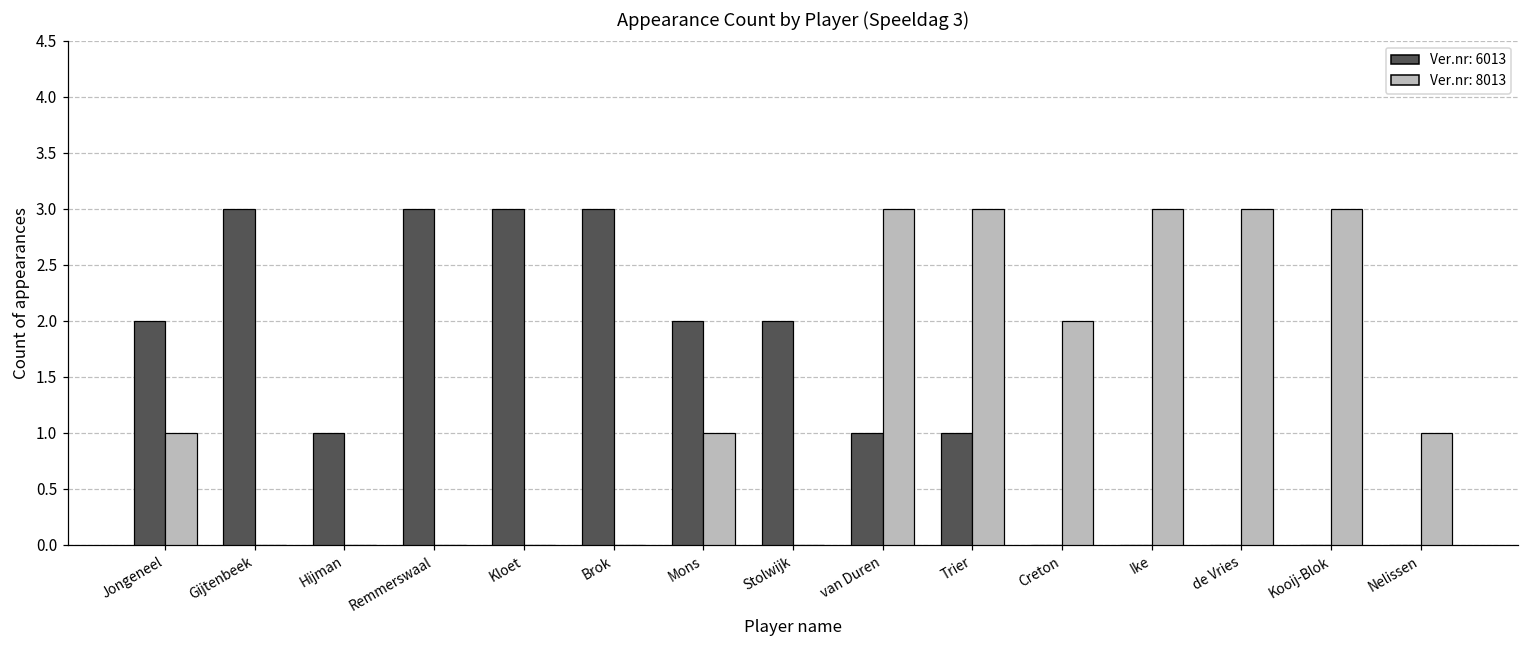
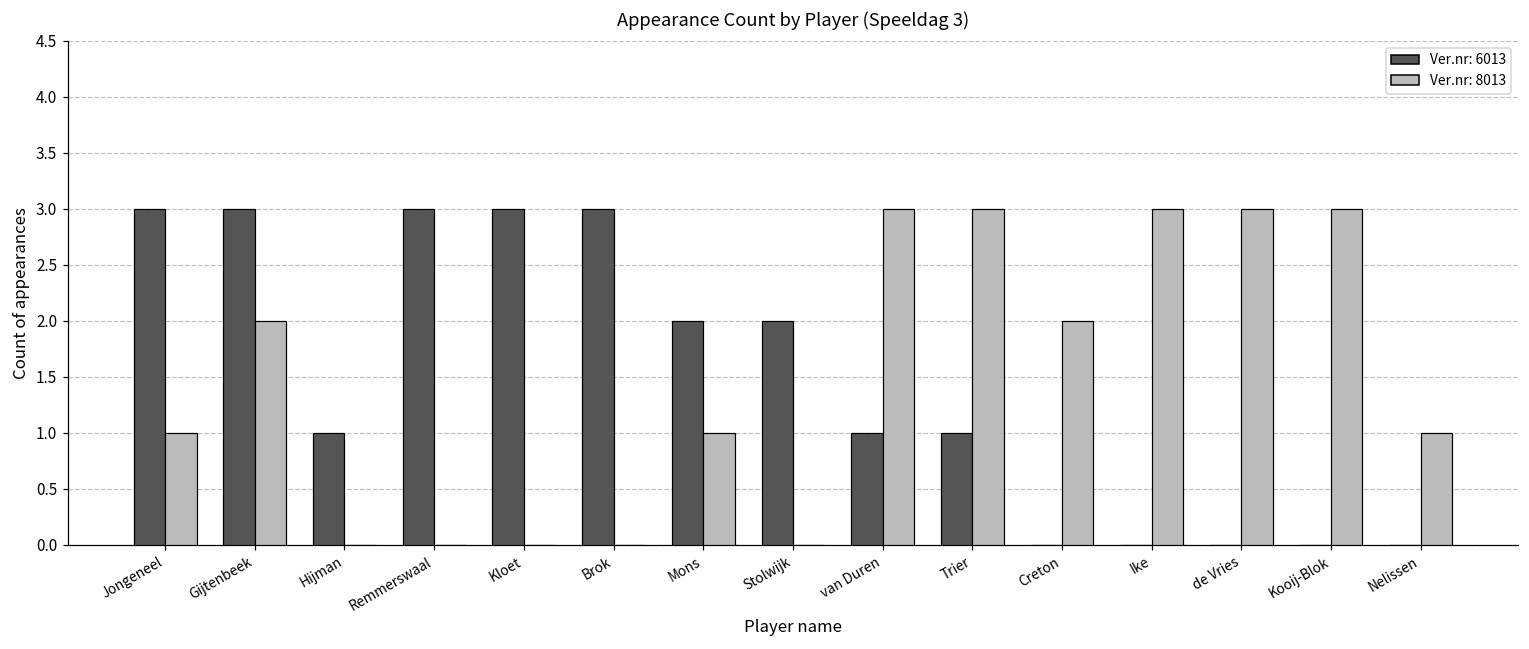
Ver.nr: 6013, Jongeneel: 2 -> 3
Ver.nr: 8013, Gijtenbeek: 0 -> 2
